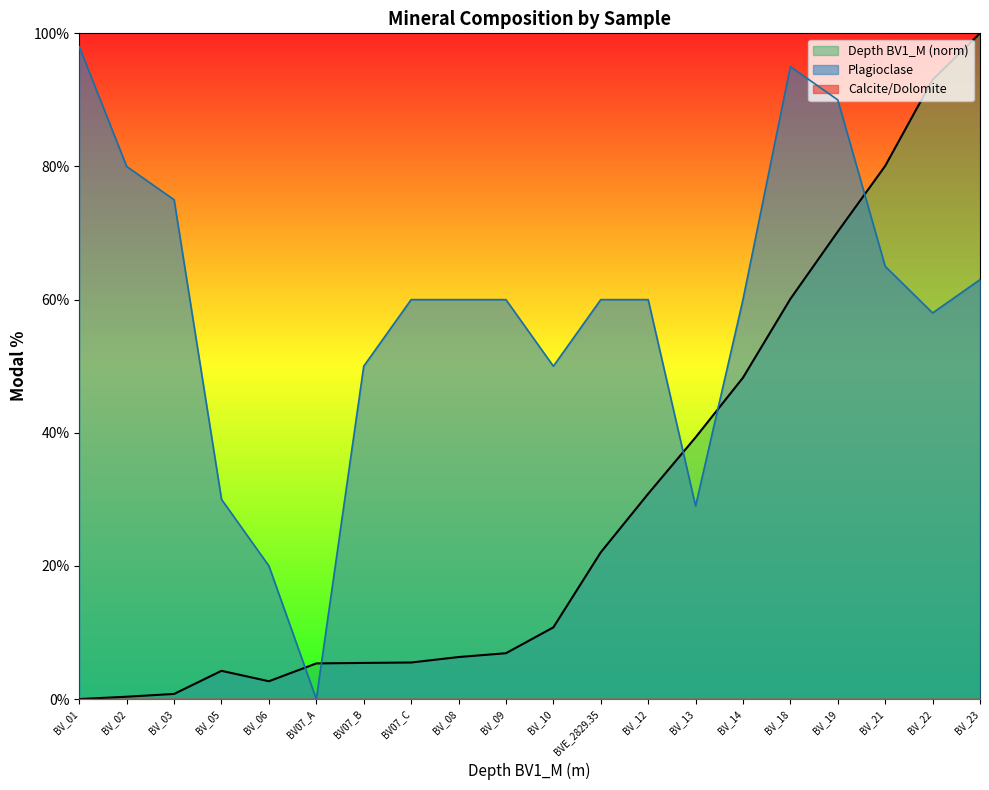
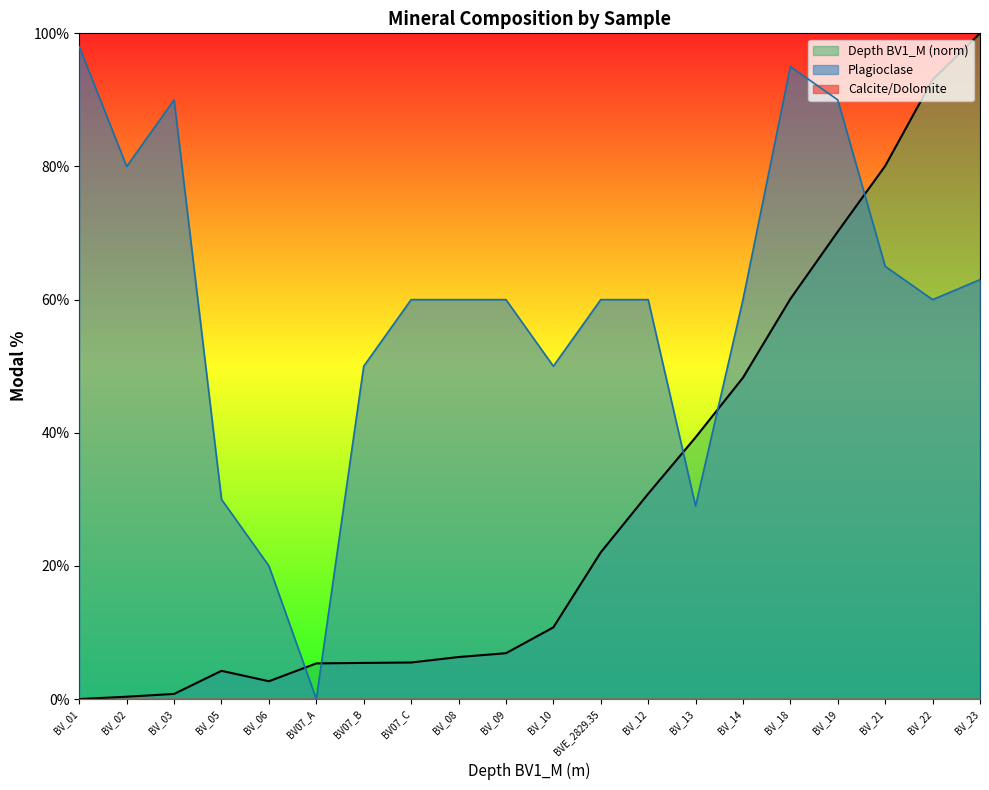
Plagioclase, BV_03: 75% -> 90%
Plagioclase, BV_22: 58% -> 60%
